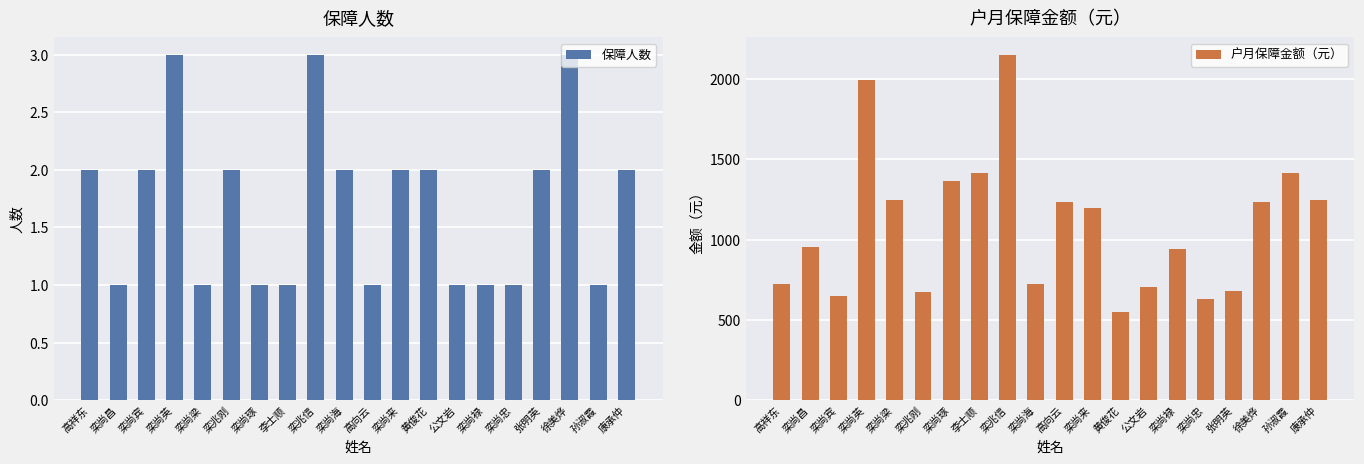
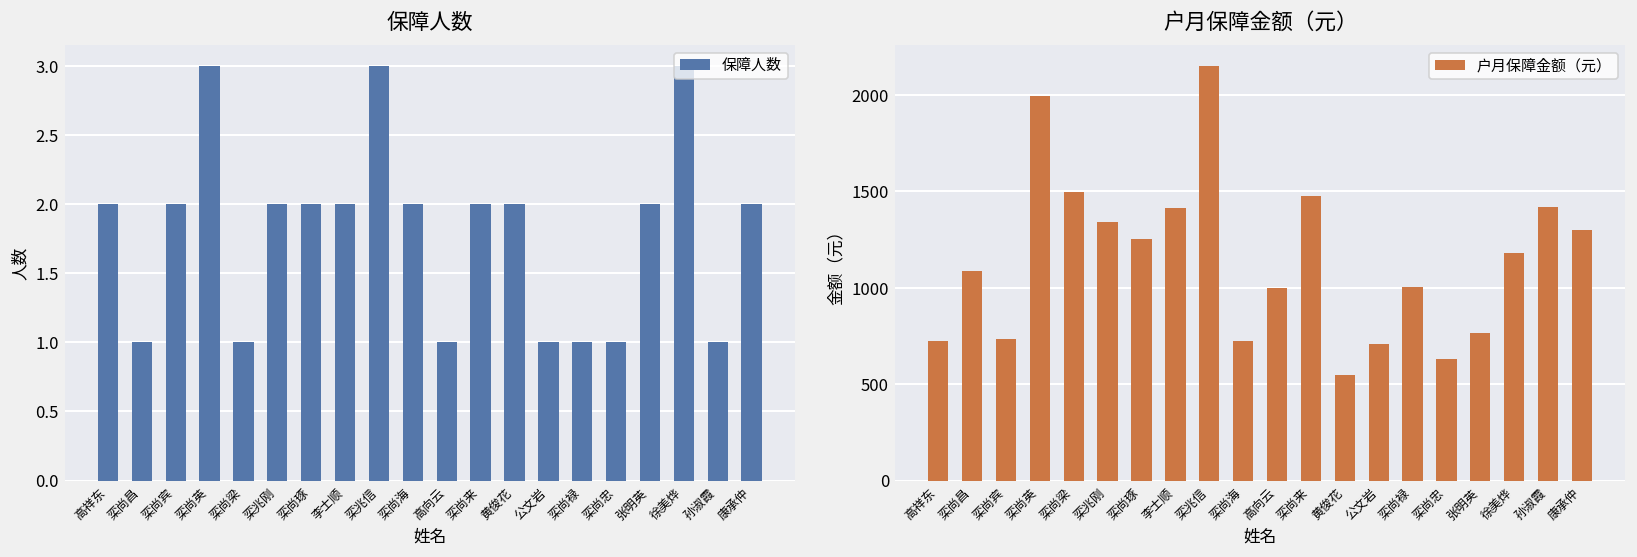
保障人数, 栾尚琢: 1 -> 2
保障人数, 李士顺: 1 -> 2
户月保障金额（元）, 栾尚昌: 950 -> 1090
户月保障金额（元）, 栾尚宾: 650 -> 740
户月保障金额（元）, 栾尚梁: 1250 -> 1500
户月保障金额（元）, 栾兆刚: 680 -> 1340
户月保障金额（元）, 栾尚琢: 1360 -> 1250
户月保障金额（元）, 高向云: 1240 -> 1000
户月保障金额（元）, 栾尚来: 1200 -> 1480
户月保障金额（元）, 栾尚禄: 940 -> 1000
户月保障金额（元）, 张明英: 680 -> 770
户月保障金额（元）, 徐美烨: 1230 -> 1180
户月保障金额（元）, 康承仲: 1250 -> 1300
